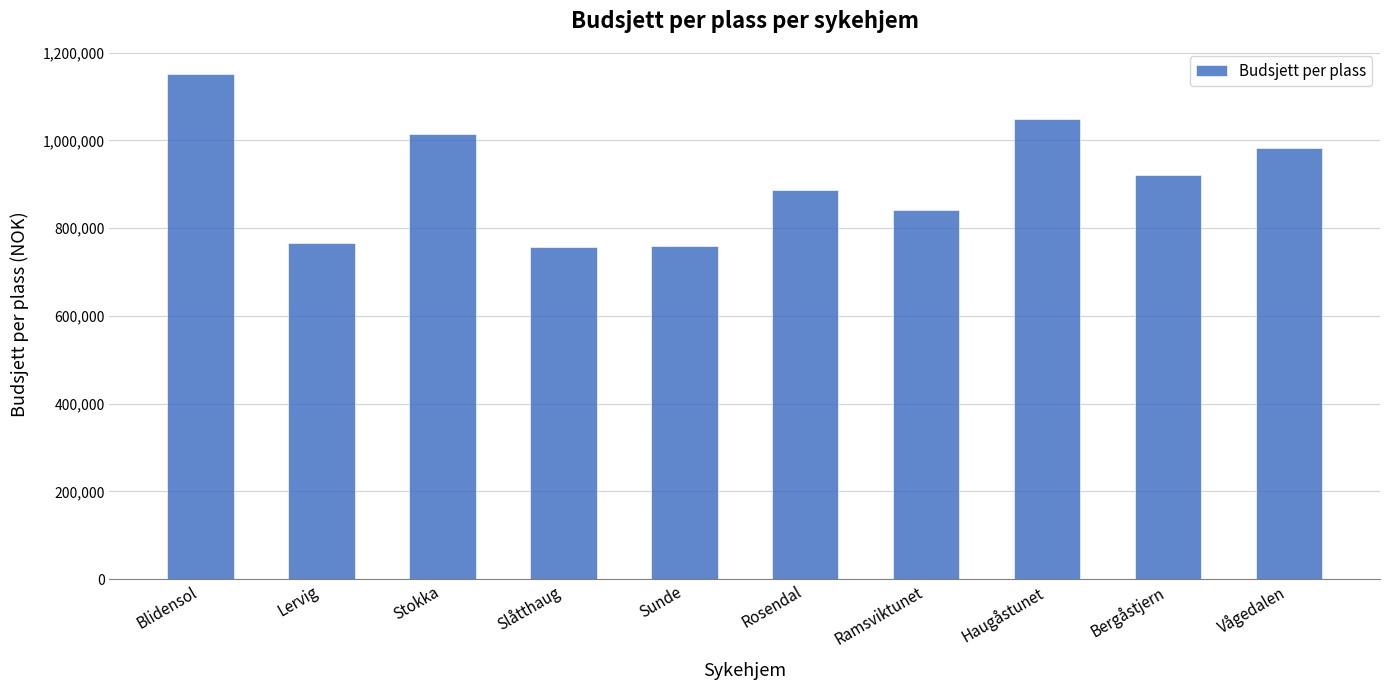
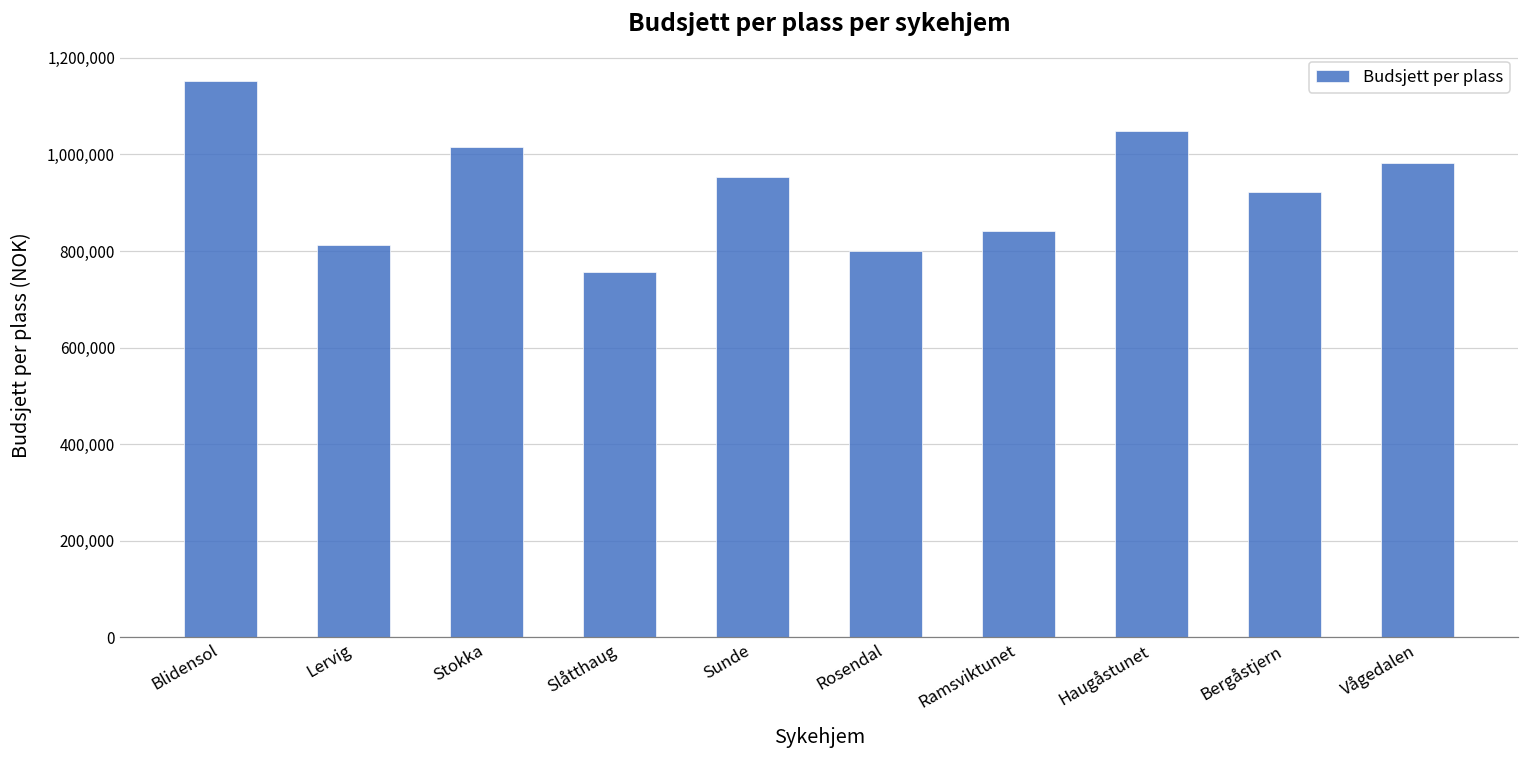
Lervig: 770,000 -> 810,000
Sunde: 760,000 -> 950,000
Rosendal: 890,000 -> 800,000
